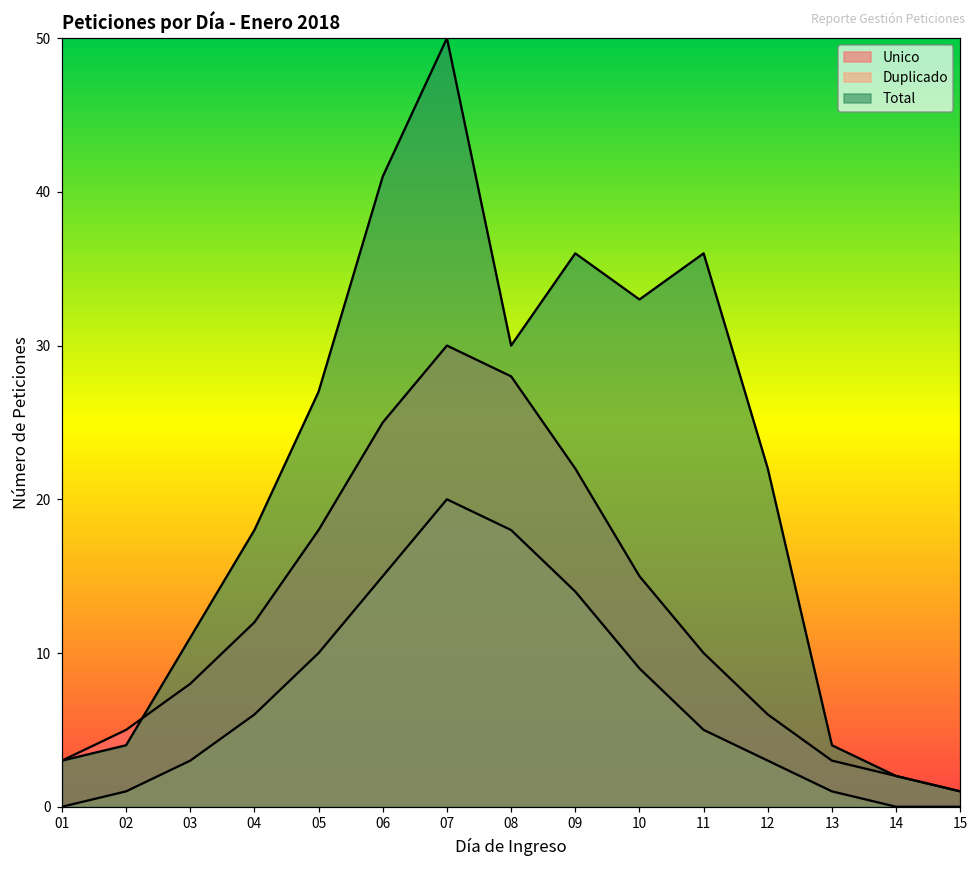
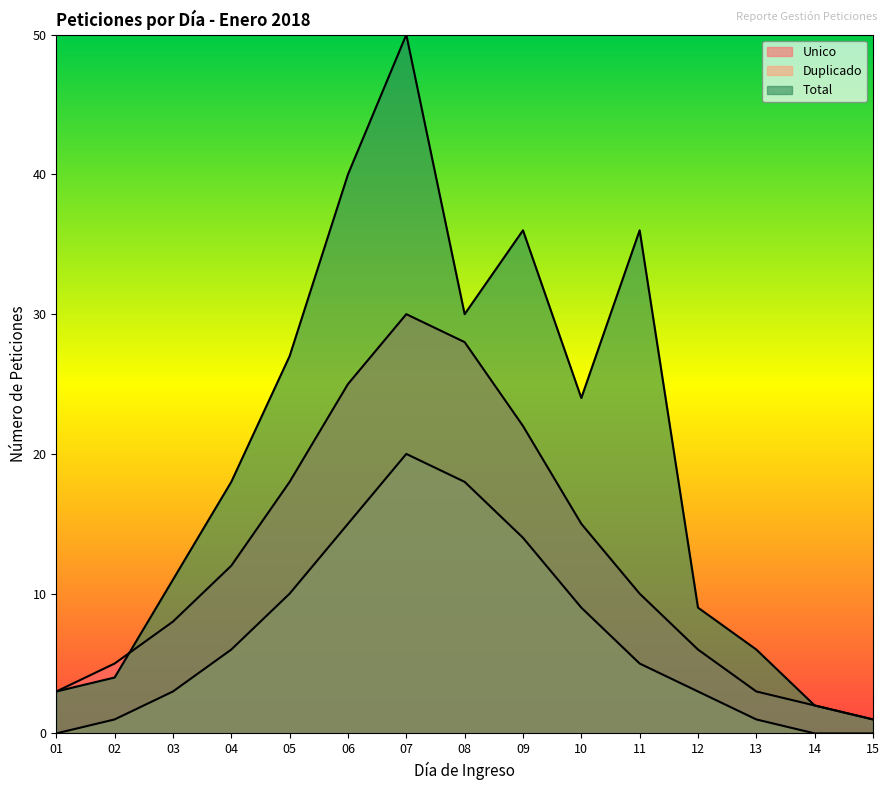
Total, 06: 41 -> 40
Total, 10: 33 -> 24
Total, 12: 22 -> 9
Total, 13: 4 -> 6
